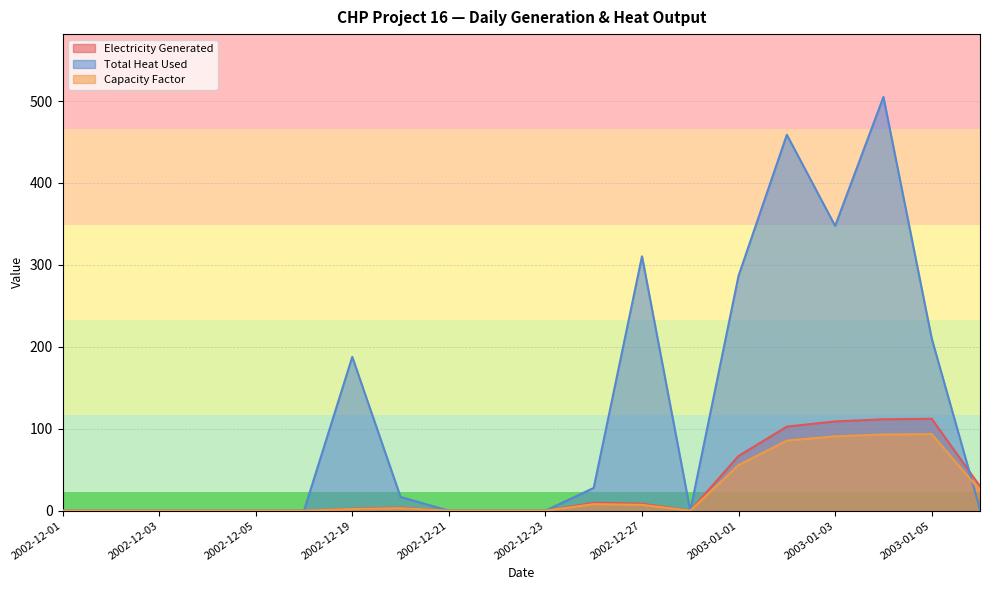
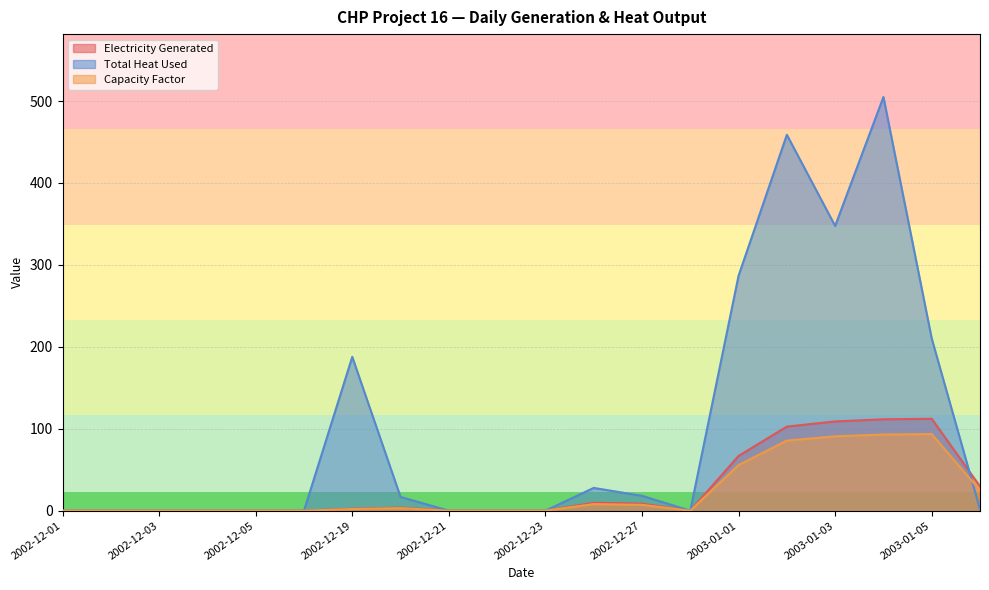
Total Heat Used, 2002-12-27: 310 -> 20
